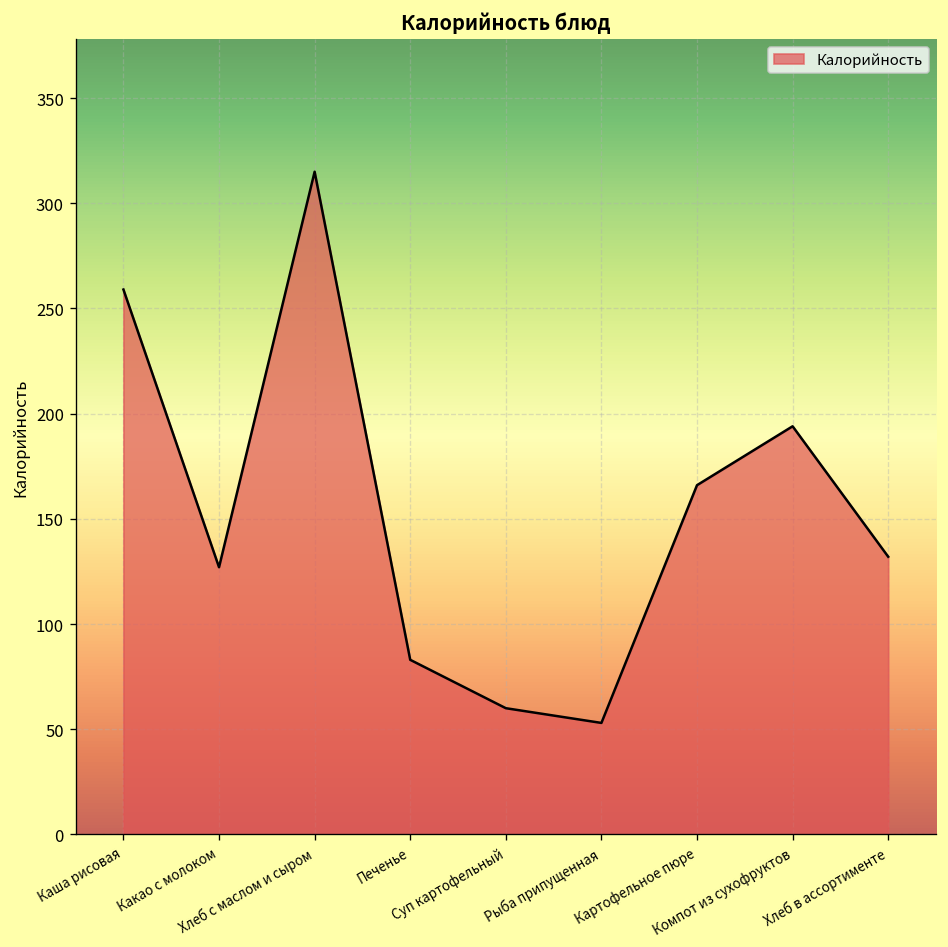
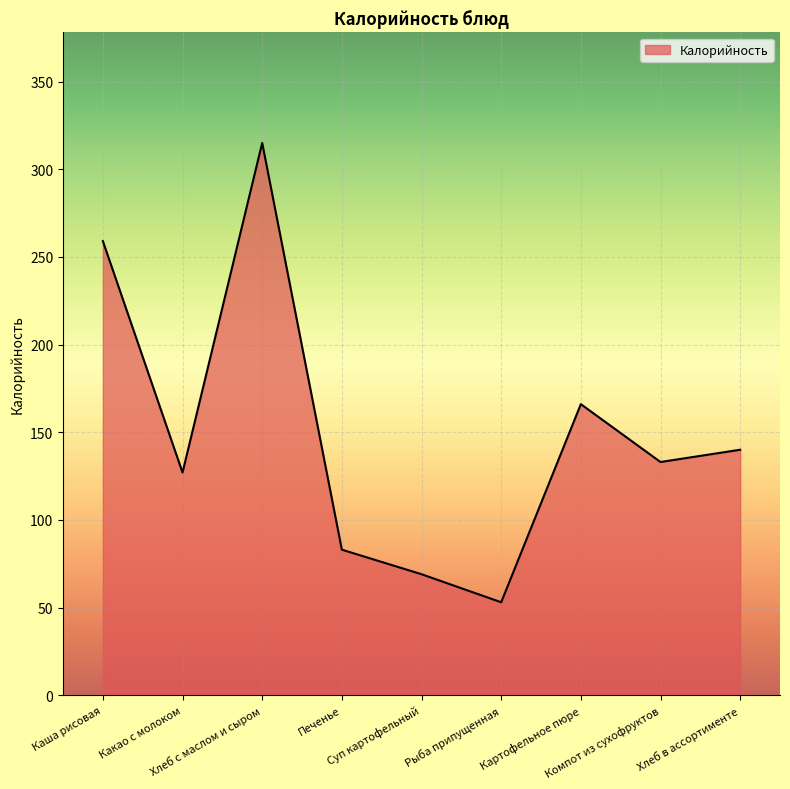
Суп картофельный: 60 -> 69
Компот из сухофруктов: 194 -> 133
Хлеб в ассортименте: 132 -> 140
